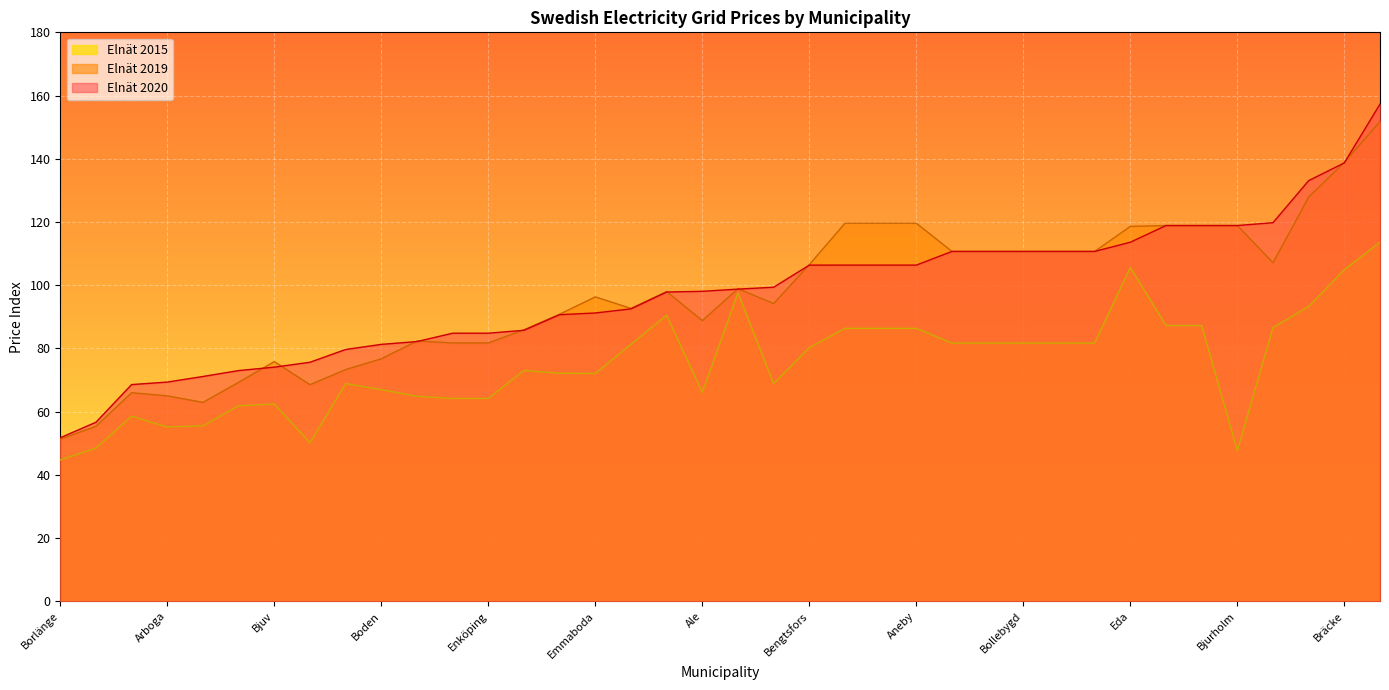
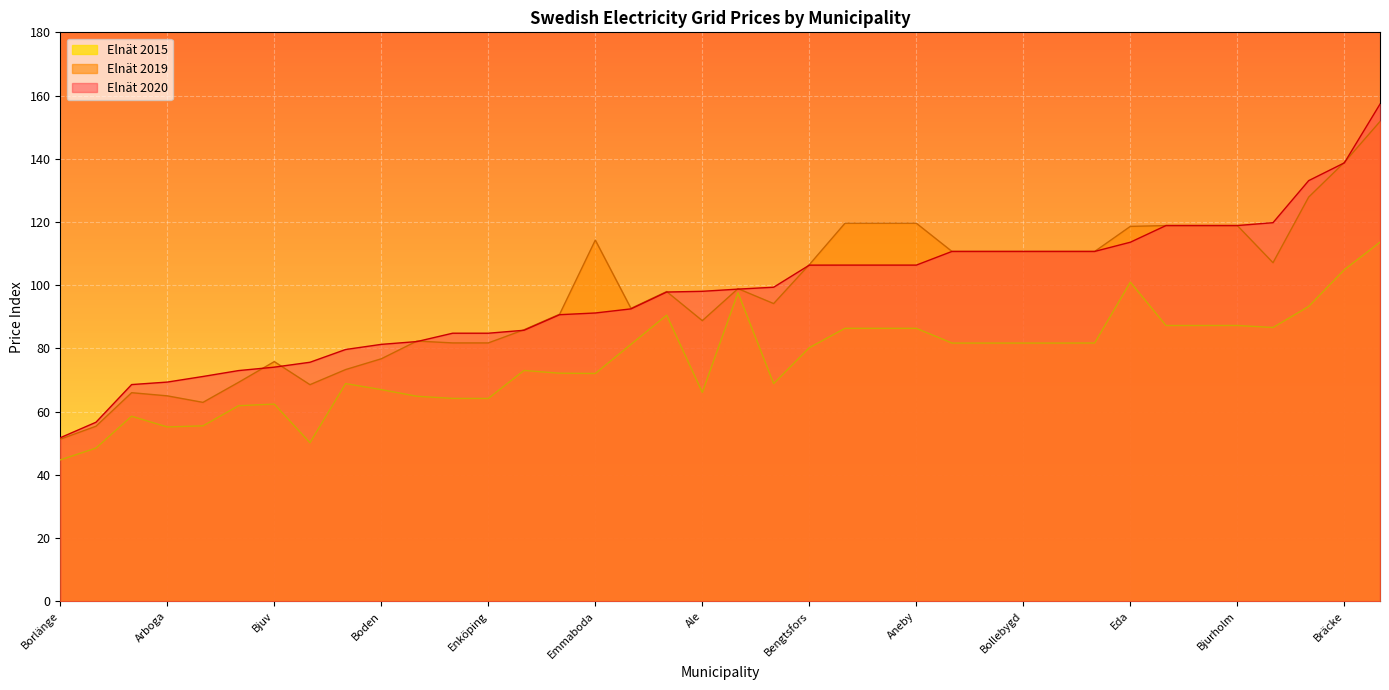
Elnät 2019, Emmaboda: 96 -> 114
Elnät 2015, Eda: 106 -> 101
Elnät 2015, Bjurholm: 48 -> 87
